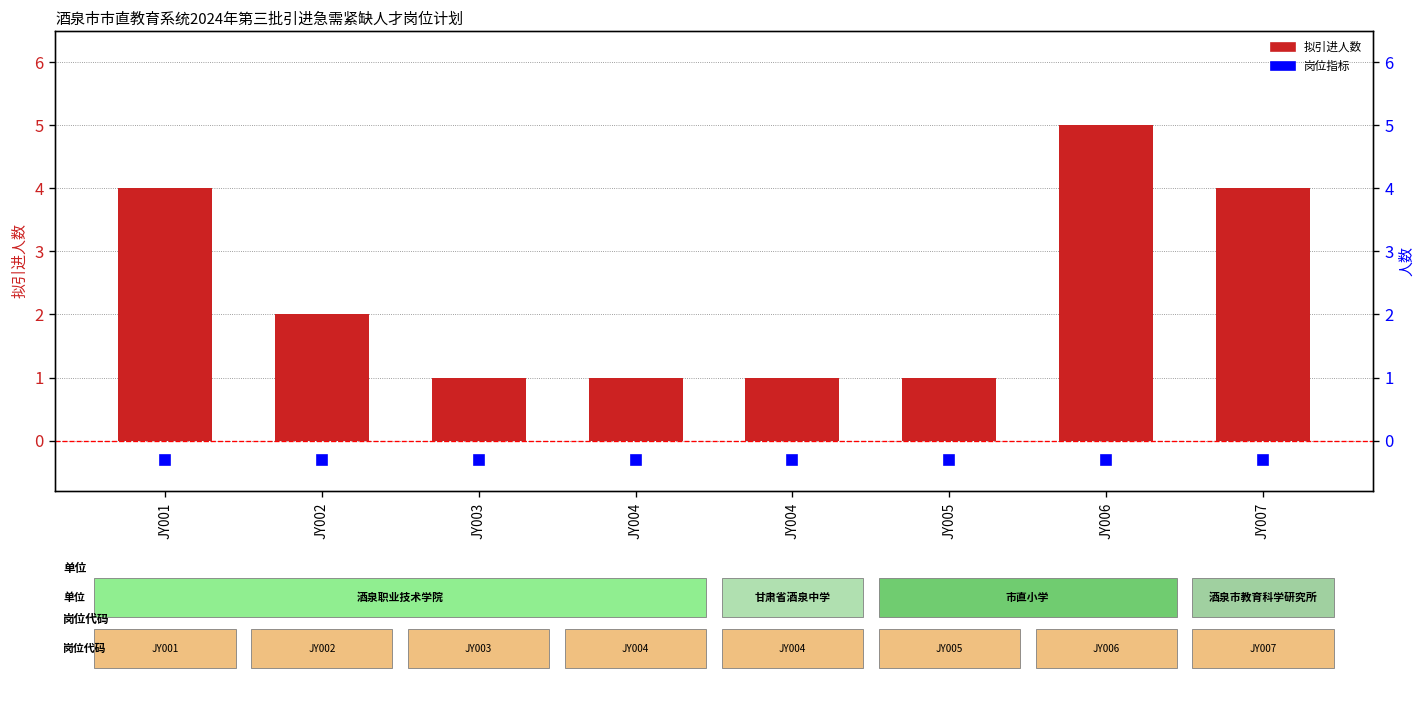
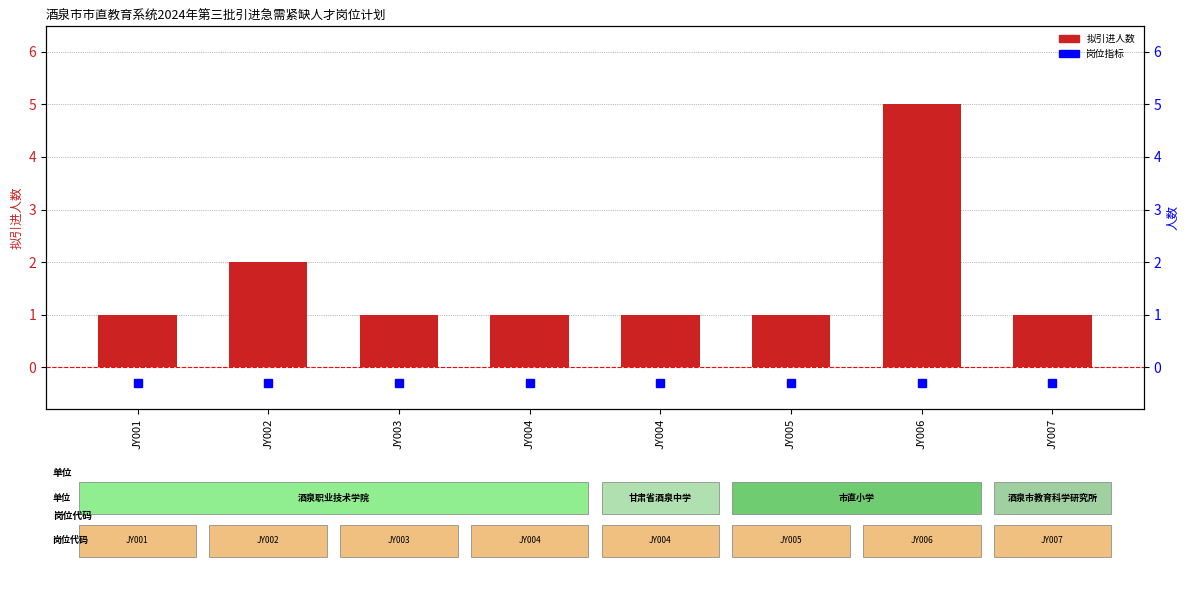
拟引进人数, JY001: 4 -> 1
拟引进人数, JY007: 4 -> 1
